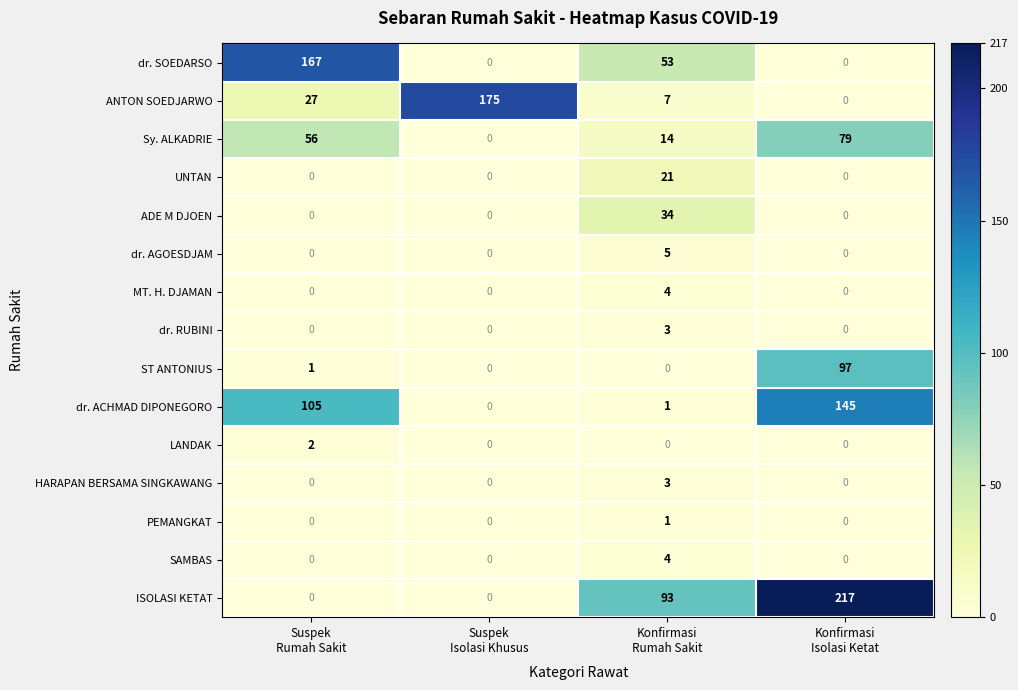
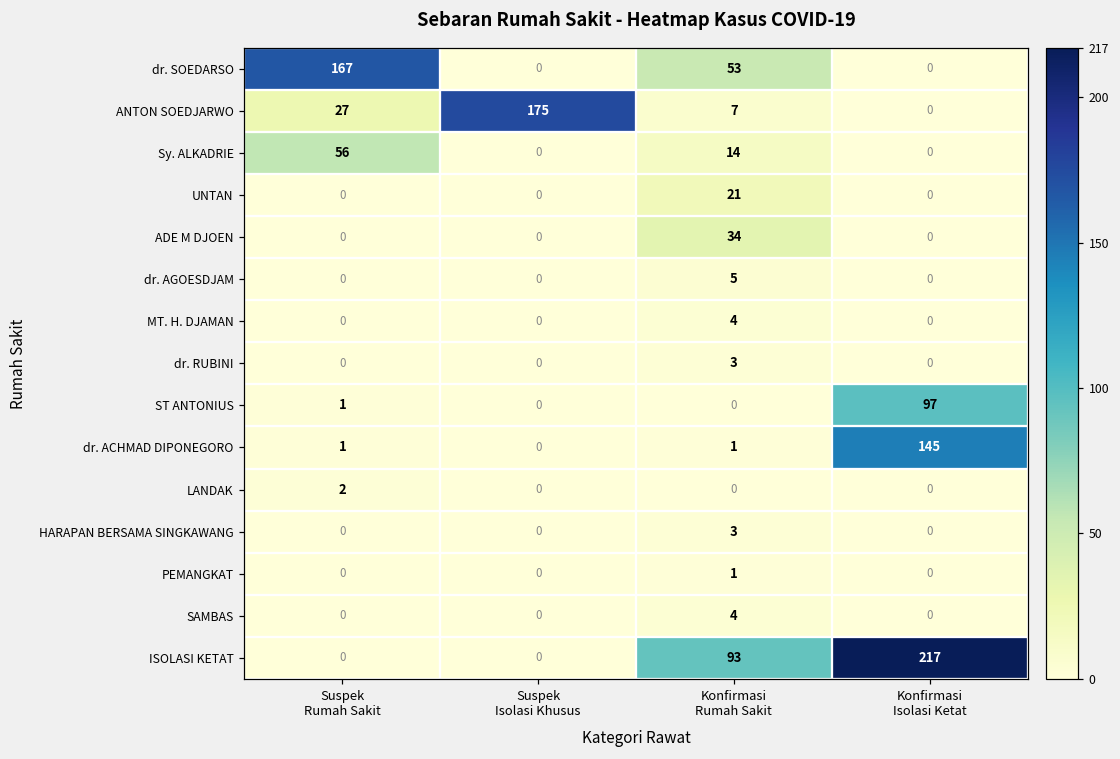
Sy. ALKADRIE, Konfirmasi Isolasi Ketat: 79 -> 0
dr. ACHMAD DIPONEGORO, Suspek Rumah Sakit: 105 -> 1
